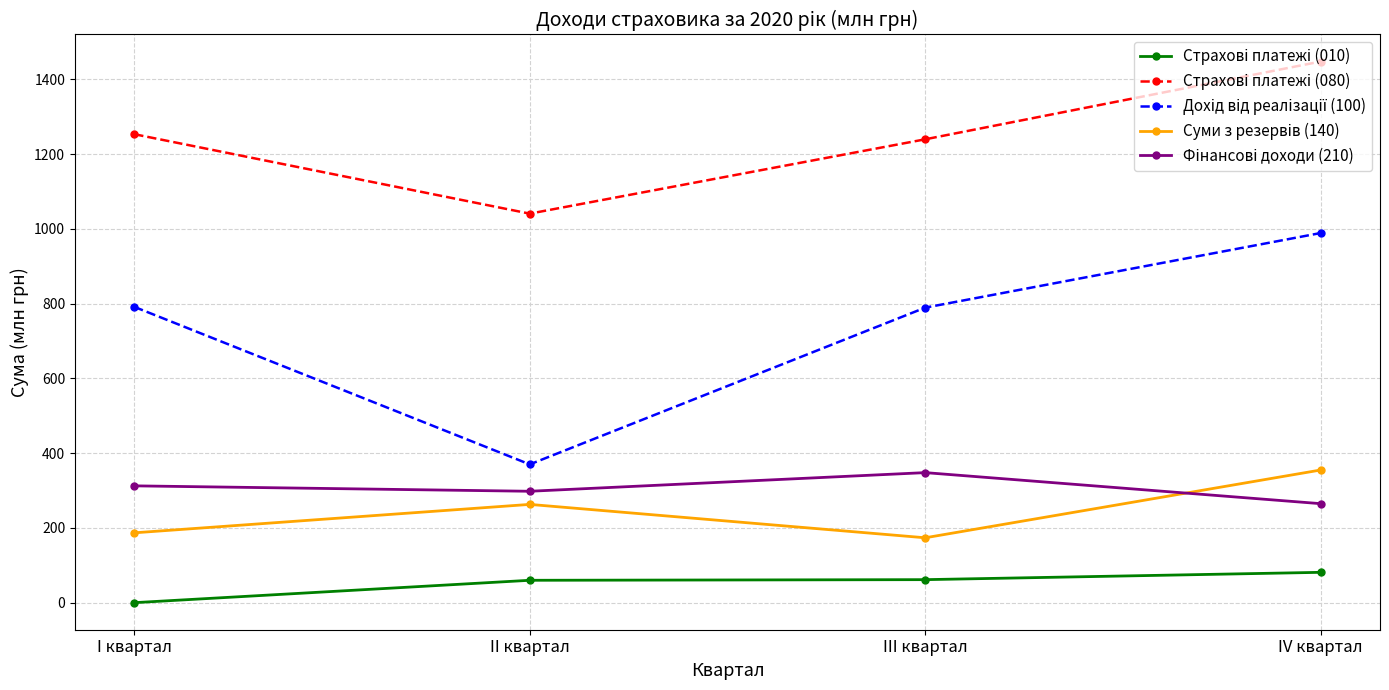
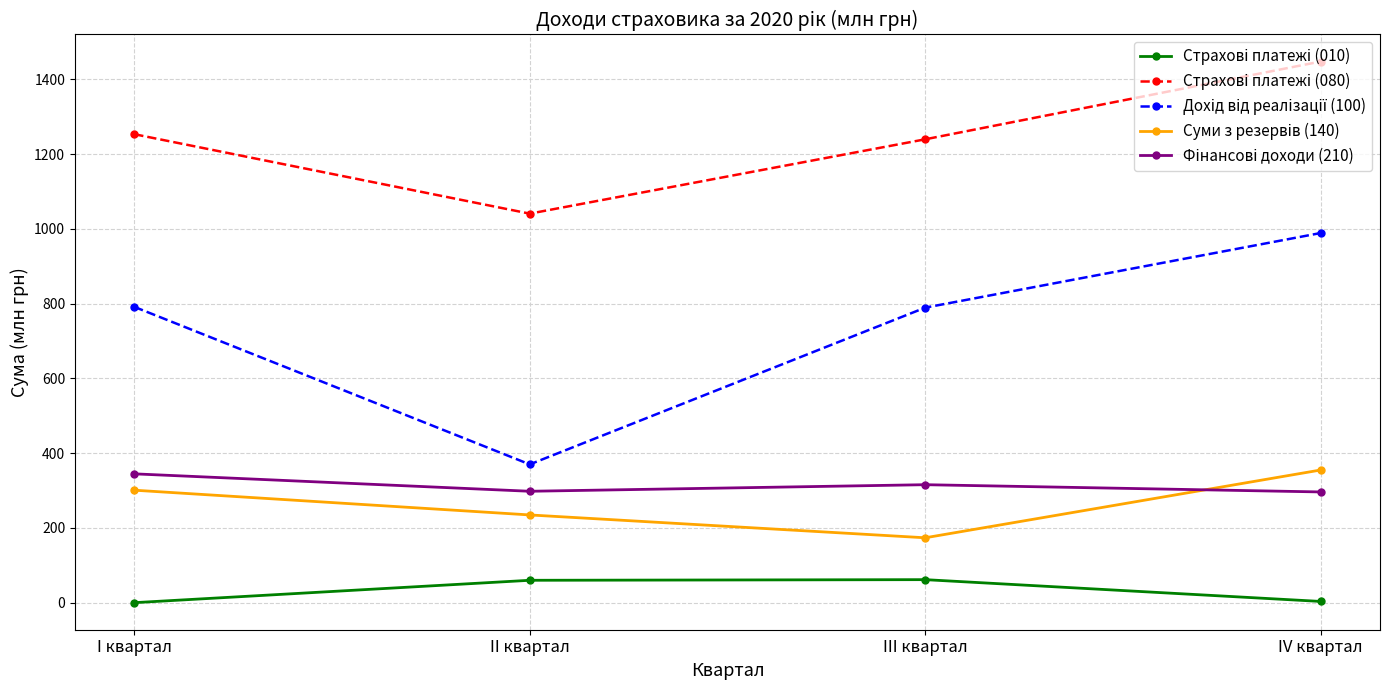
Суми з резервів (140), I квартал: 190 -> 300
Фінансові доходи (210), I квартал: 310 -> 340
Суми з резервів (140), II квартал: 260 -> 230
Фінансові доходи (210), III квартал: 350 -> 320
Страхові платежі (010), IV квартал: 80 -> 0
Фінансові доходи (210), IV квартал: 260 -> 300
